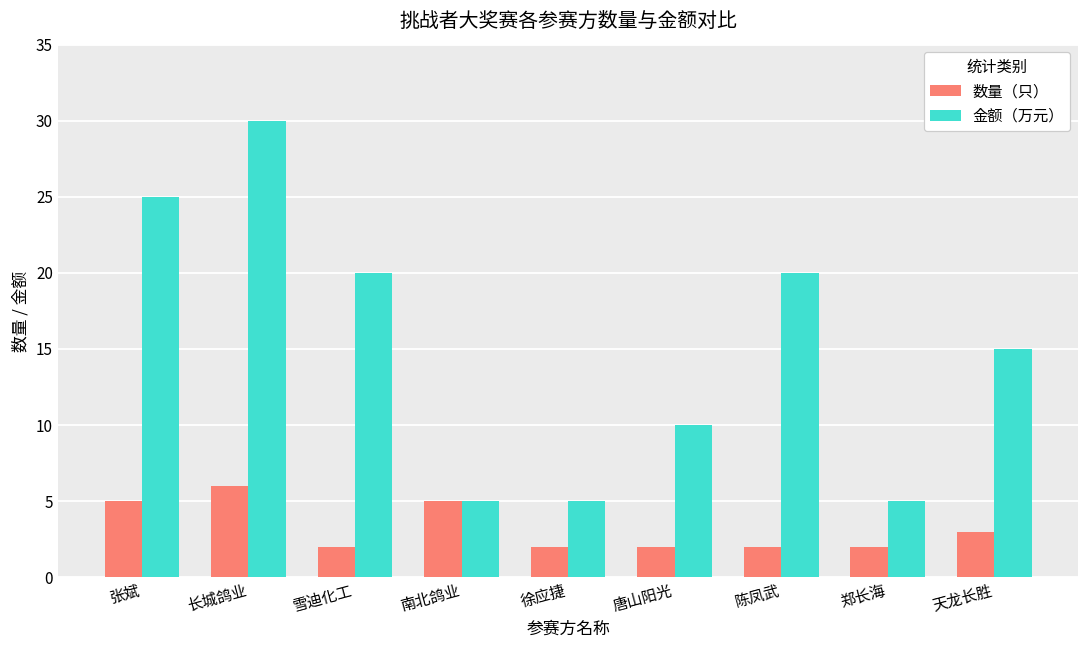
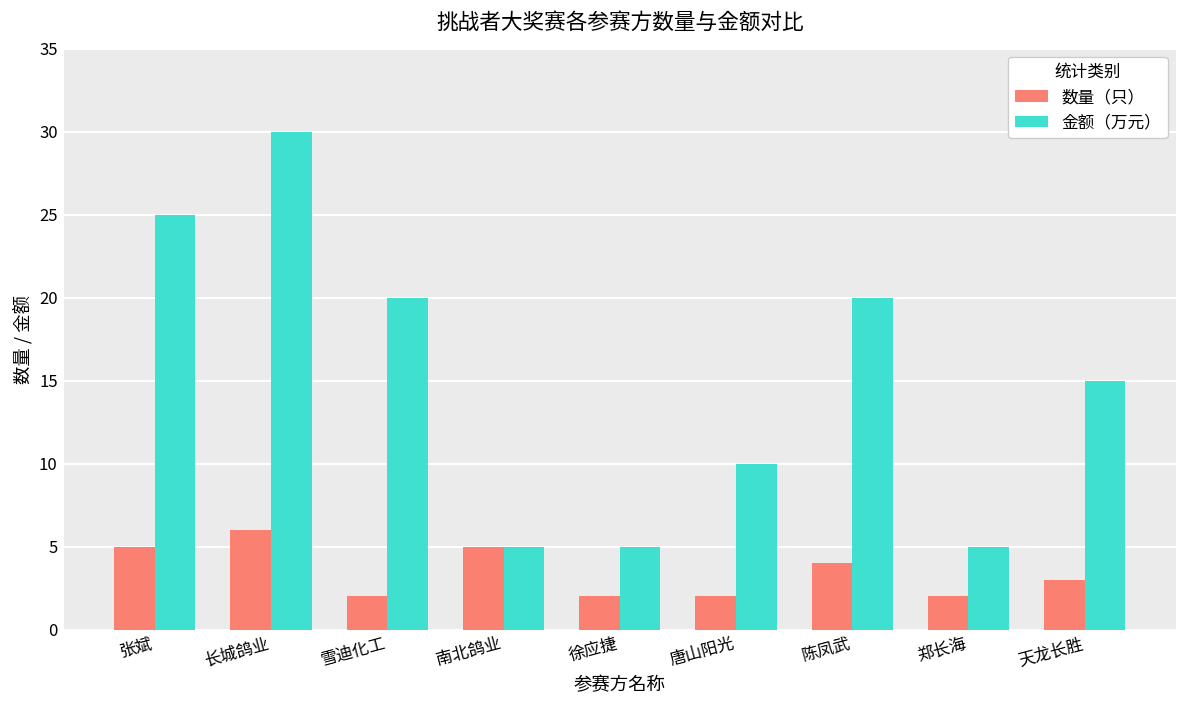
数量（只）, 陈凤武: 2 -> 4
